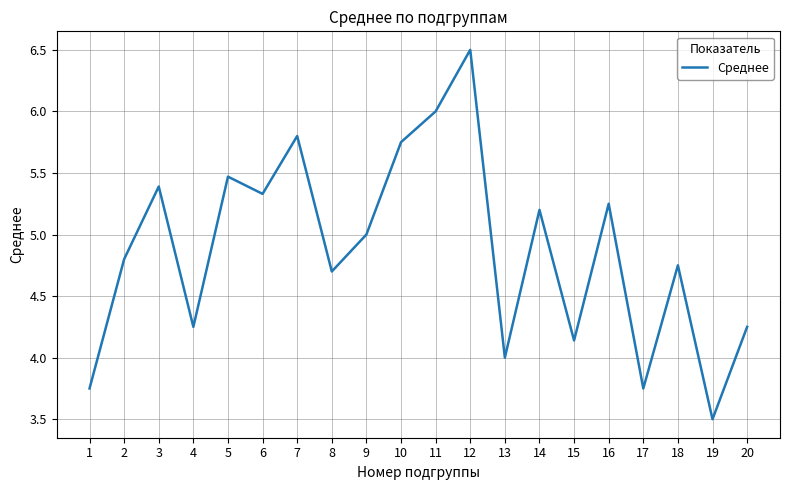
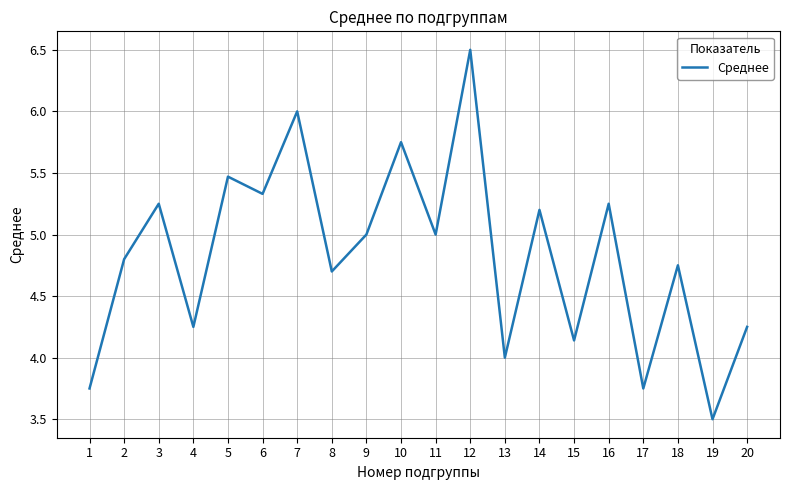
3: 5.39 -> 5.25
7: 5.8 -> 6.0
11: 6 -> 5
